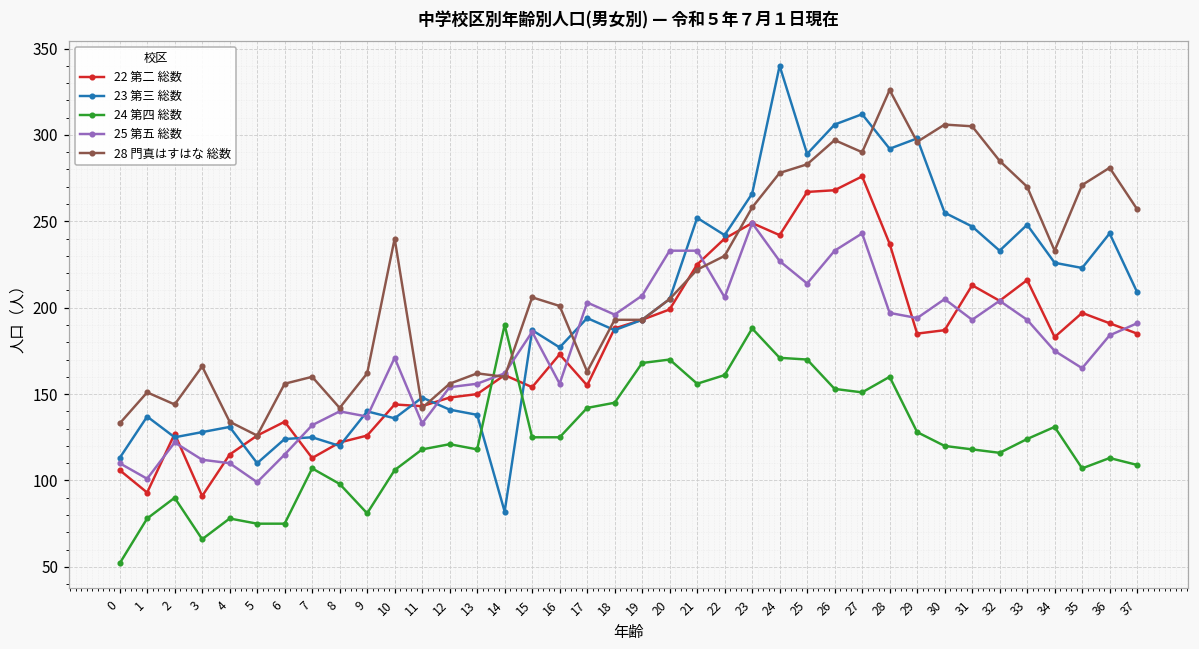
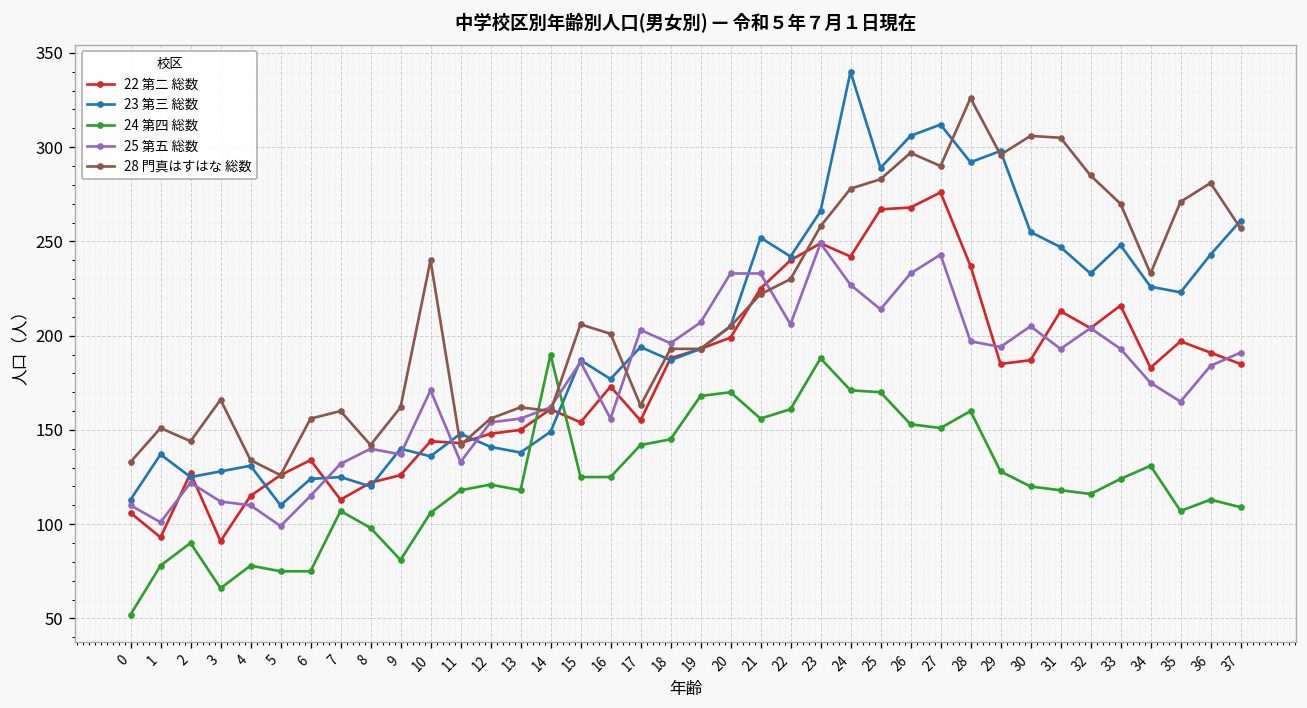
23 第三 総数, 14: 82 -> 149
23 第三 総数, 37: 209 -> 261
